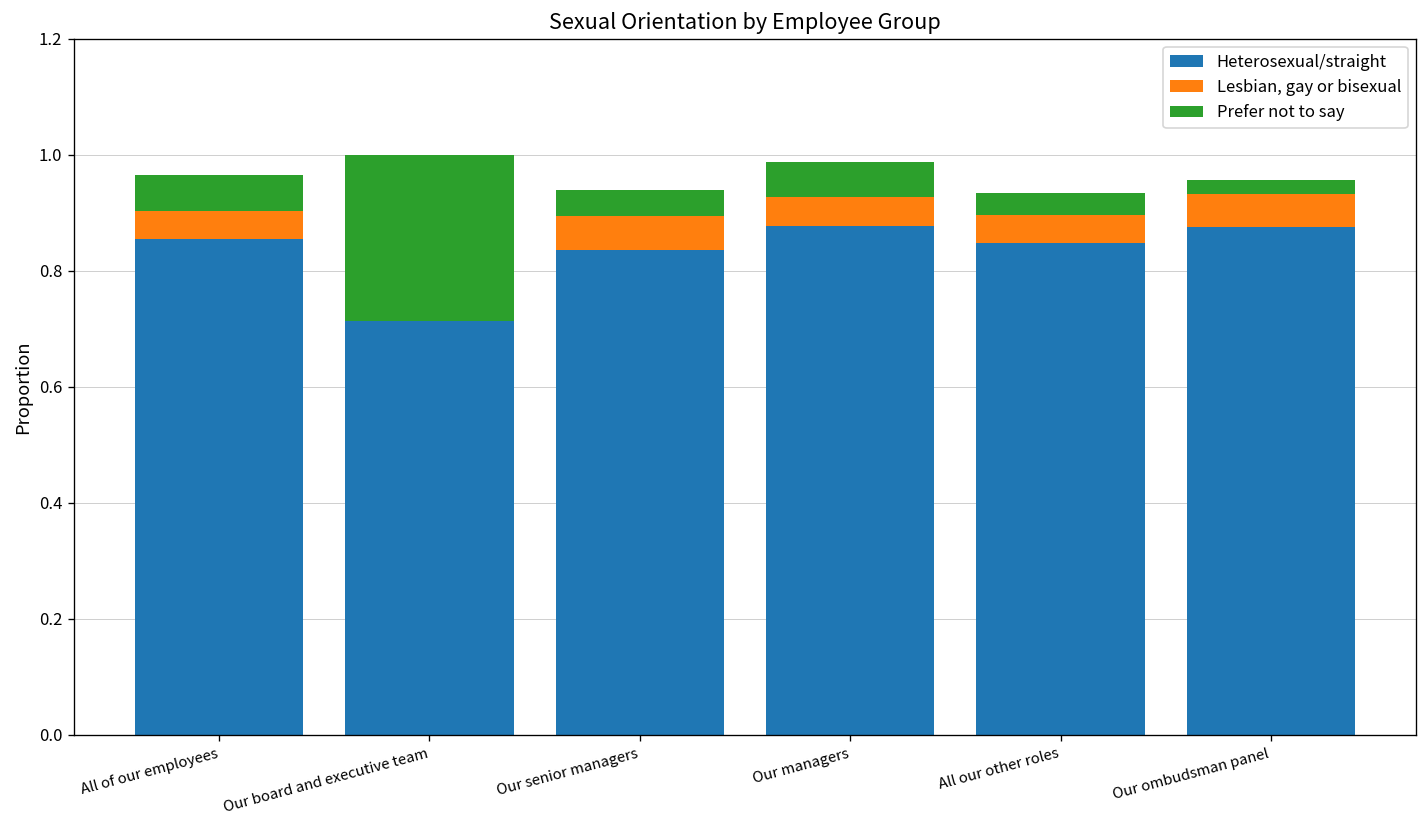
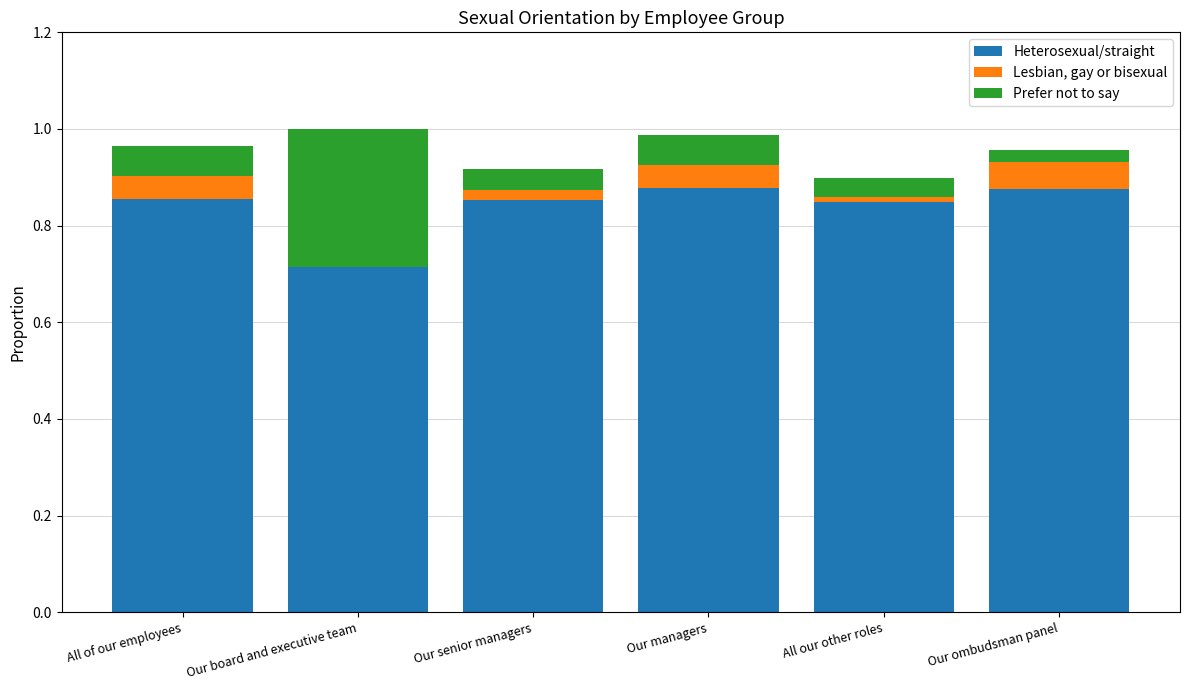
Heterosexual/straight, Our senior managers: 0.84 -> 0.85
Lesbian, gay or bisexual, Our senior managers: 0.06 -> 0.02
Lesbian, gay or bisexual, All our other roles: 0.05 -> 0.01
